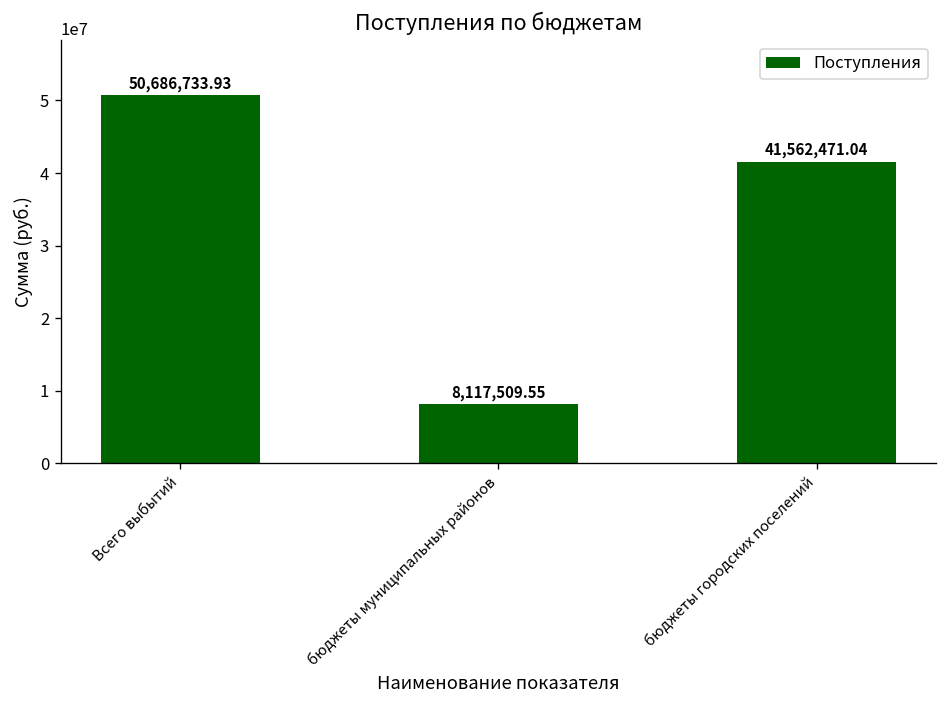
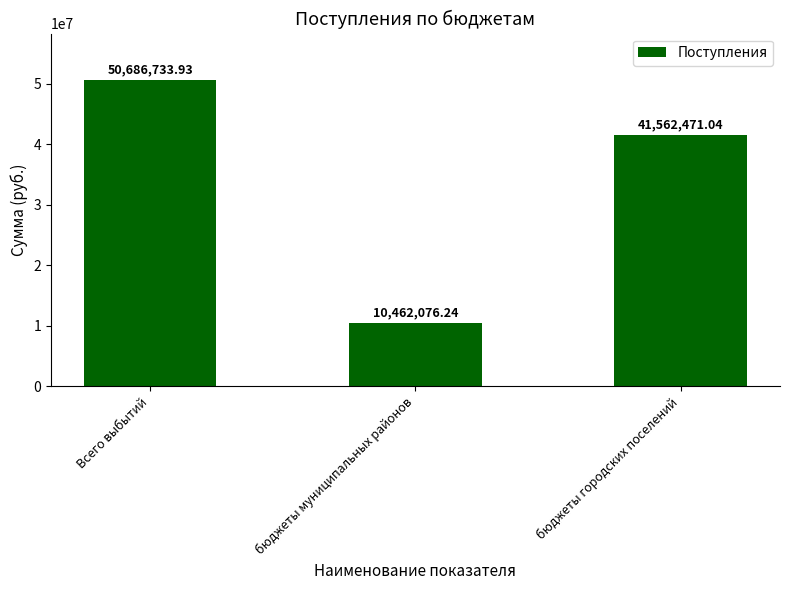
бюджеты муниципальных районов: 8,117,509.55 -> 10,462,076.24
